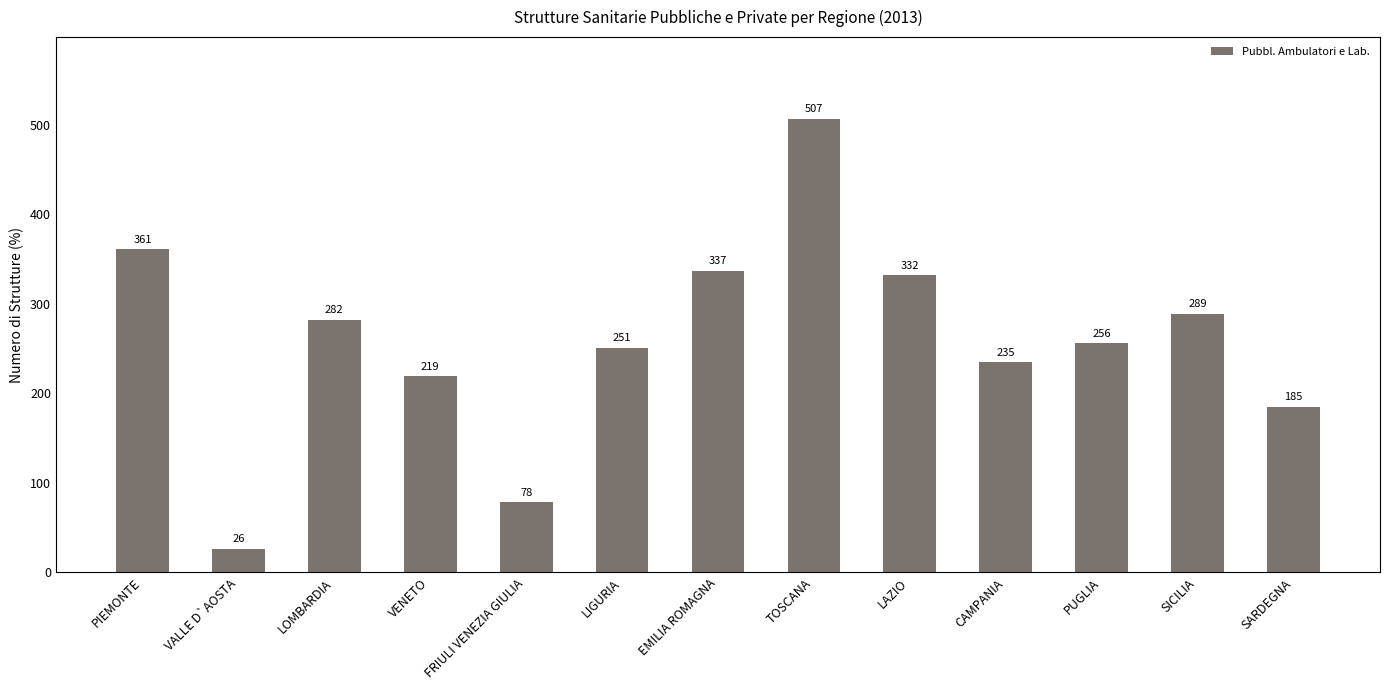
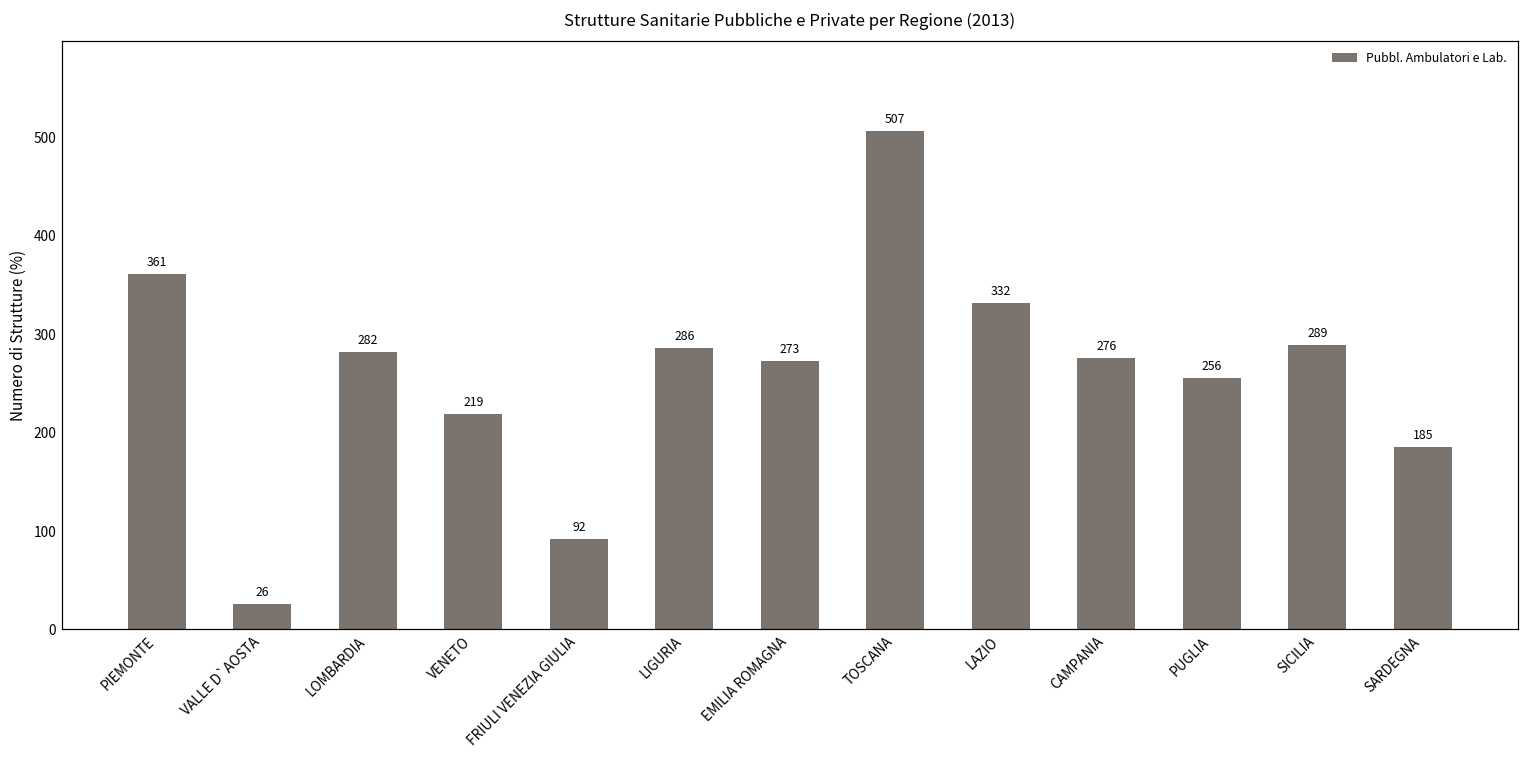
FRIULI VENEZIA GIULIA: 78 -> 92
LIGURIA: 251 -> 286
EMILIA ROMAGNA: 337 -> 273
CAMPANIA: 235 -> 276
